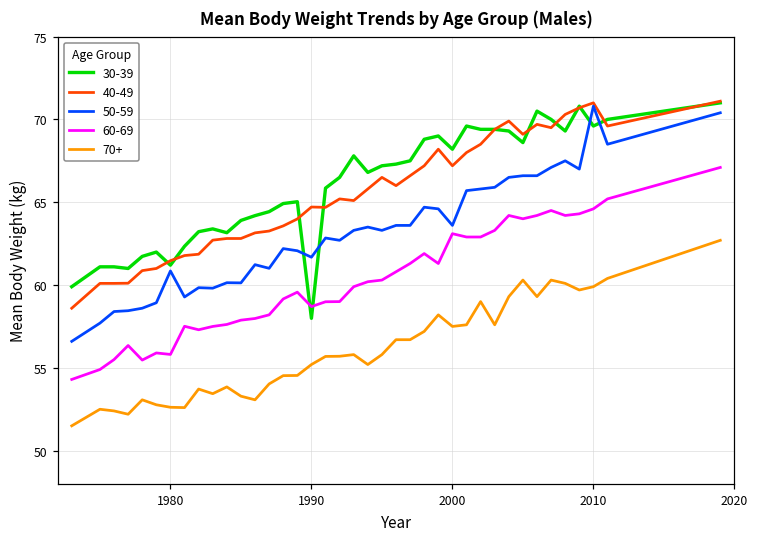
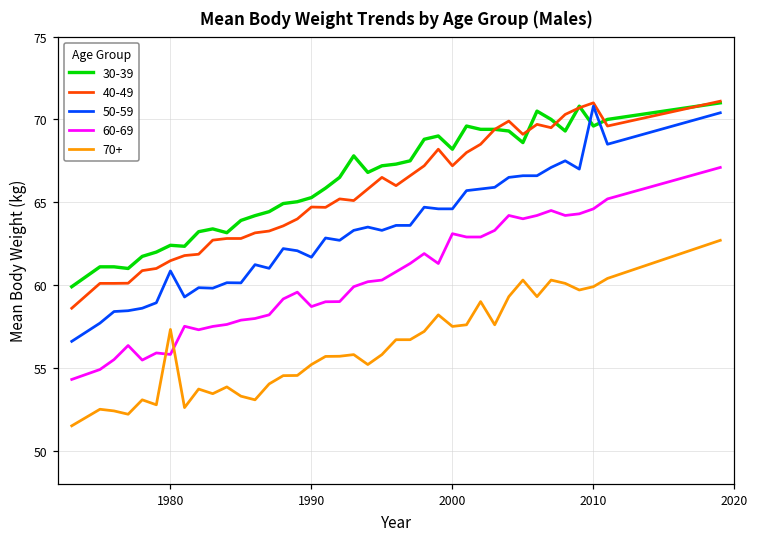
30-39, 1980: 61.2 -> 62.4
70+, 1980: 52.6 -> 57.3
30-39, 1990: 58.0 -> 65.3
50-59, 2000: 63.6 -> 64.6
